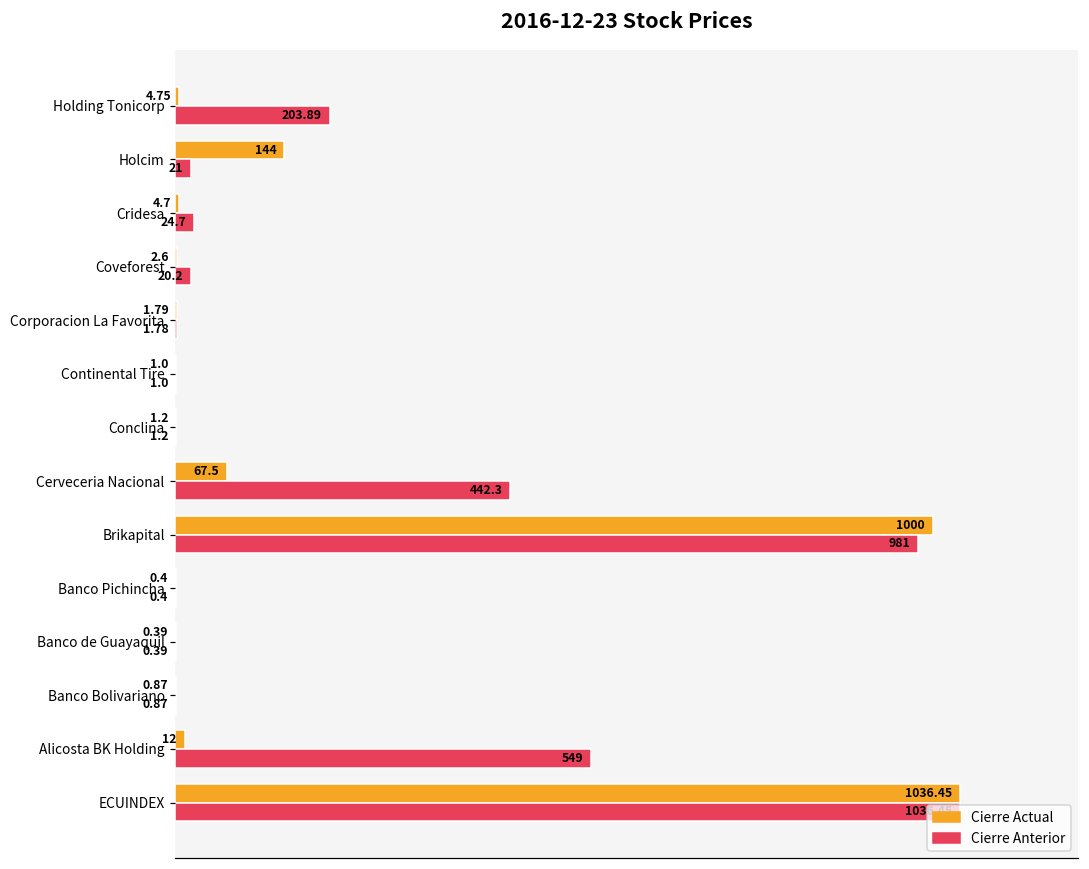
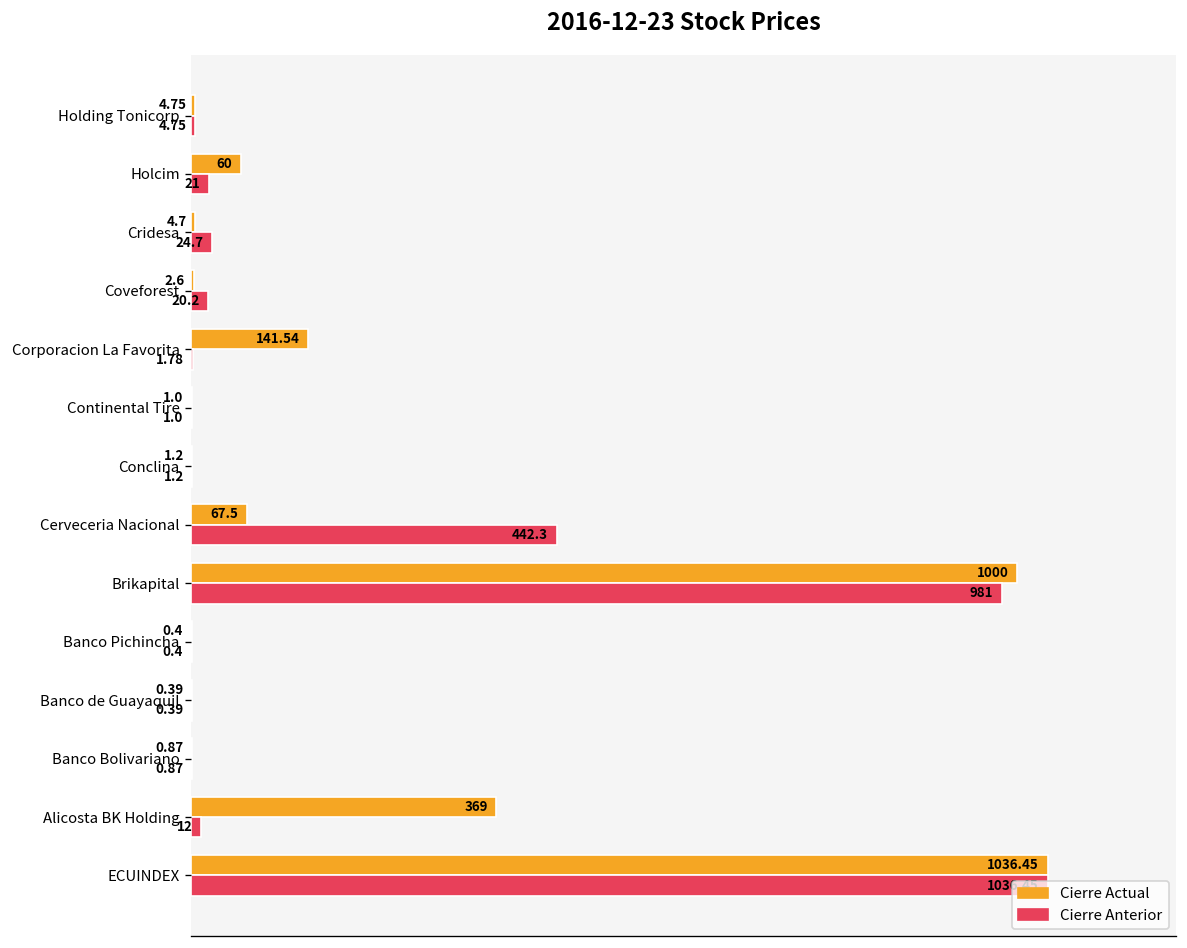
Cierre Anterior, Holding Tonicorp: 203.89 -> 4.75
Cierre Actual, Holcim: 144 -> 60
Cierre Actual, Corporacion La Favorita: 1.79 -> 141.54
Cierre Actual, Alicosta BK Holding: 12 -> 369
Cierre Anterior, Alicosta BK Holding: 549 -> 12
